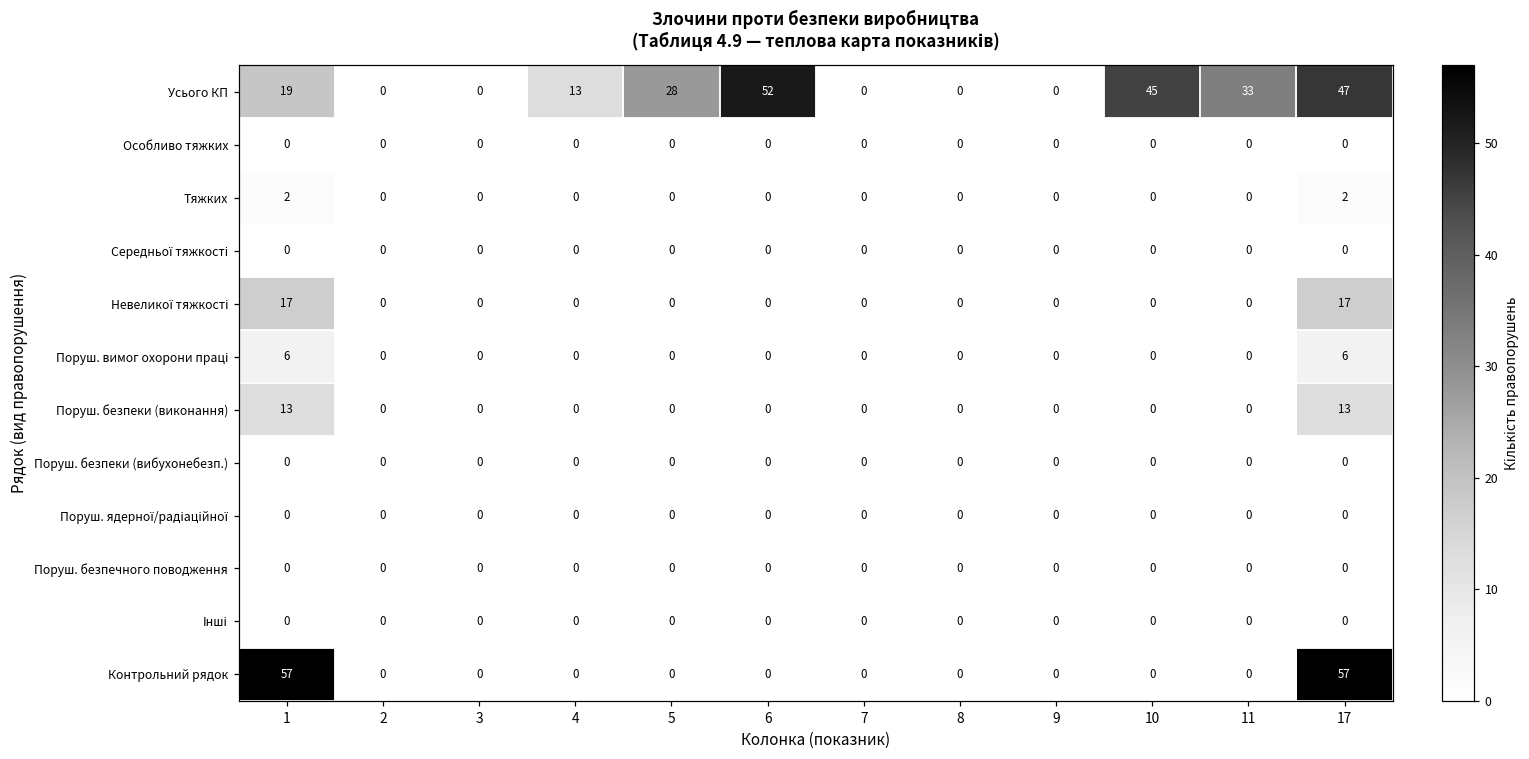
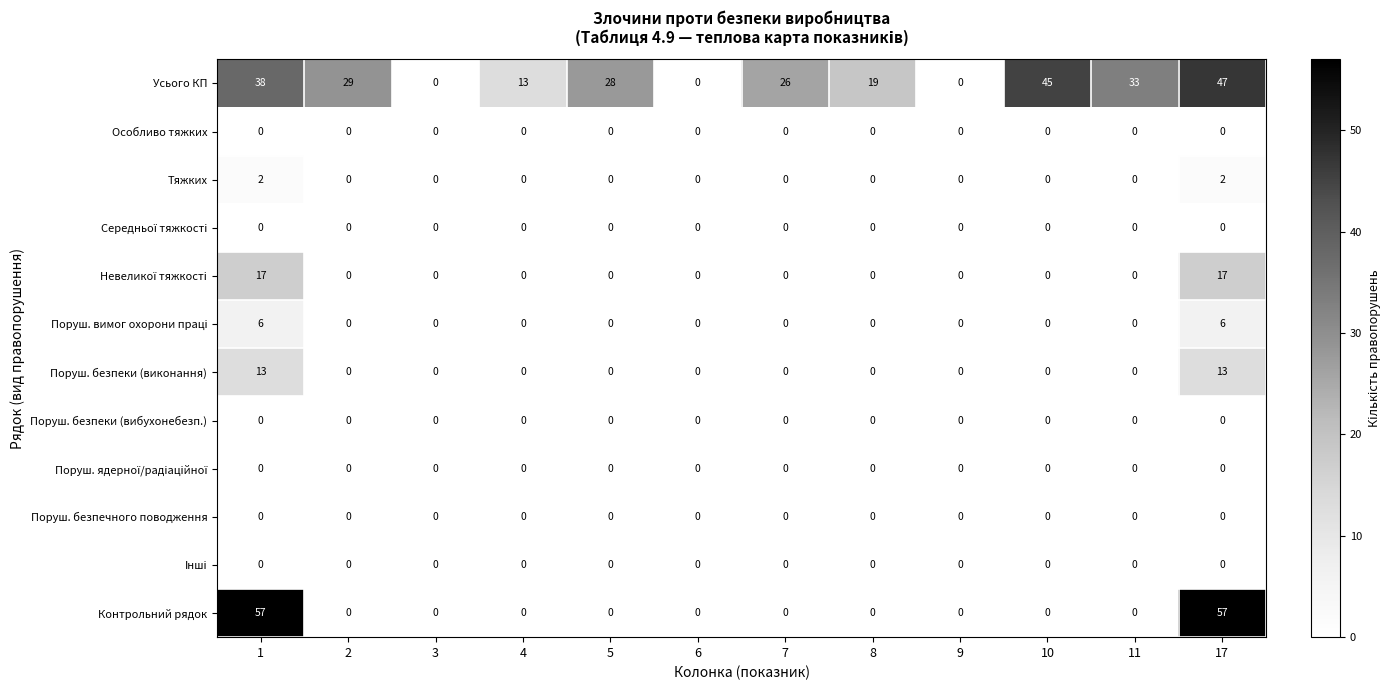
Усього КП, 1: 19 -> 38
Усього КП, 2: 0 -> 29
Усього КП, 6: 52 -> 0
Усього КП, 7: 0 -> 26
Усього КП, 8: 0 -> 19
